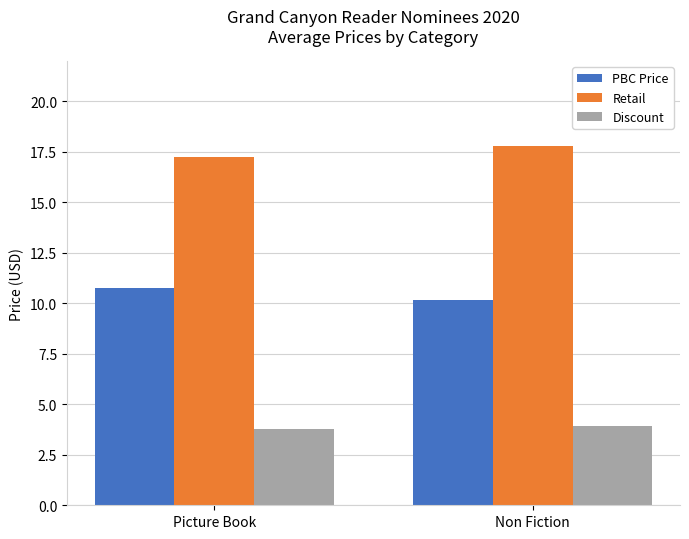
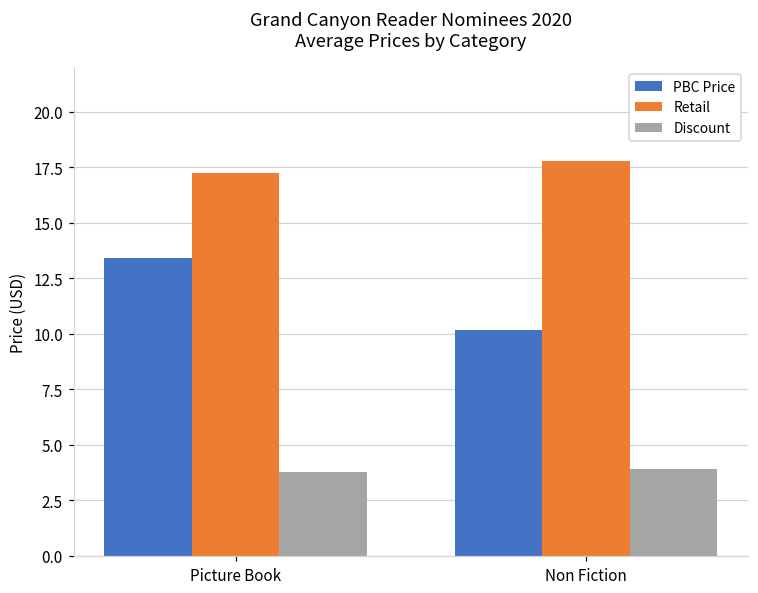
PBC Price, Picture Book: 10.8 -> 13.4
